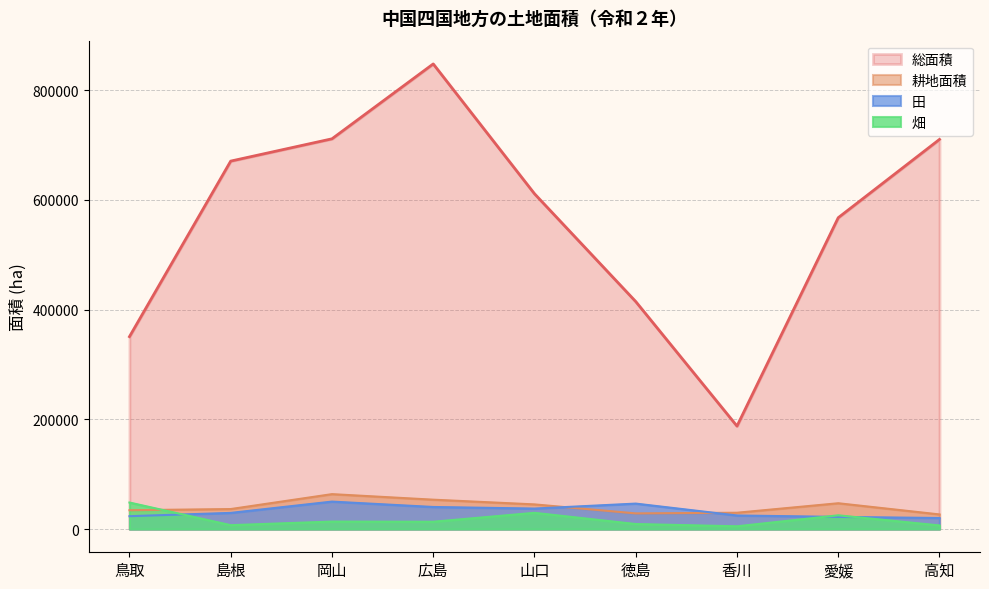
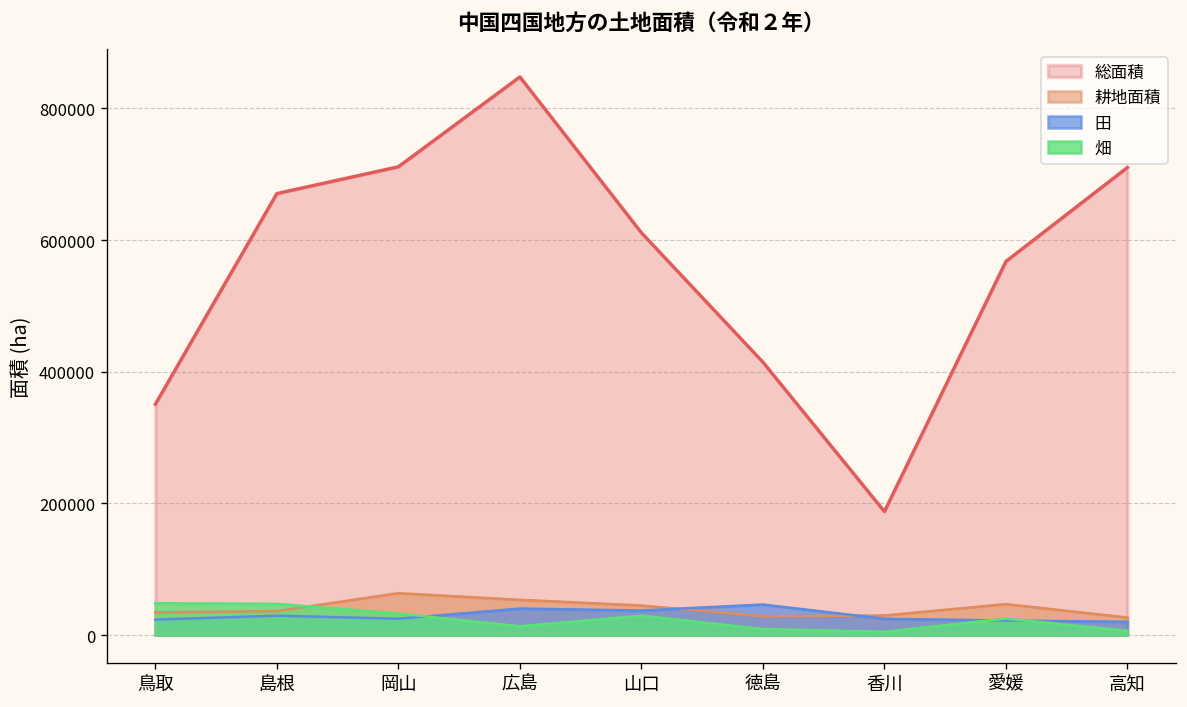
畑, 島根: 10000 -> 50000
田, 岡山: 50000 -> 20000
畑, 岡山: 10000 -> 30000
